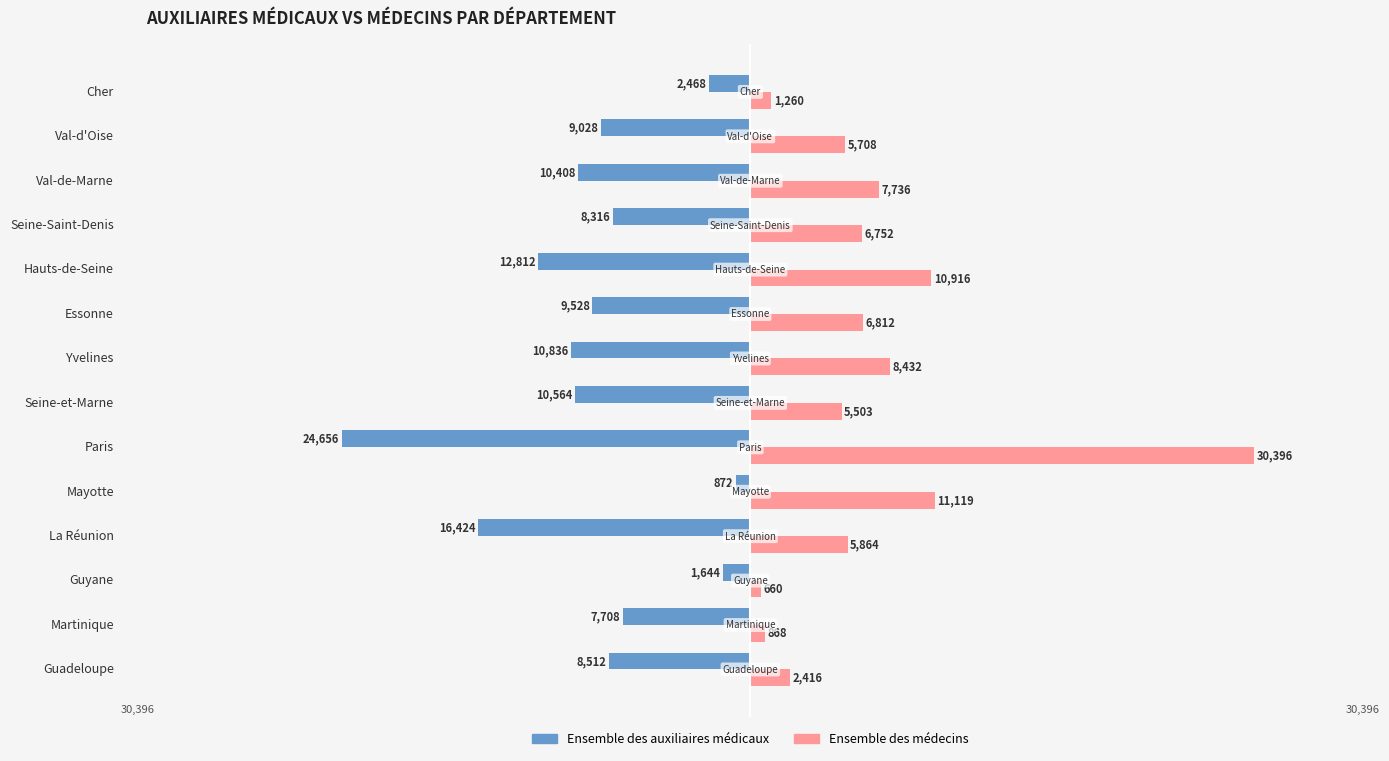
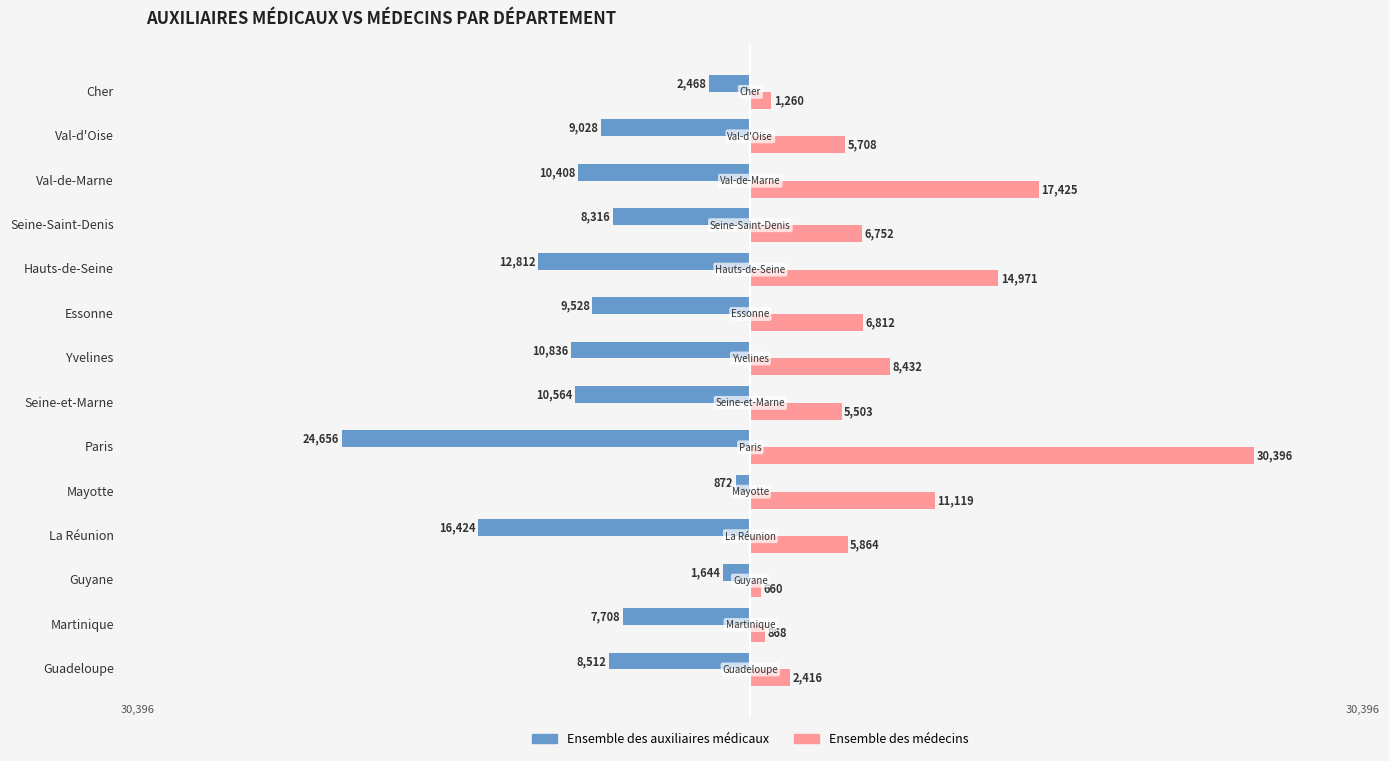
Ensemble des médecins, Val-de-Marne: 7,736 -> 17,425
Ensemble des médecins, Hauts-de-Seine: 10,916 -> 14,971
